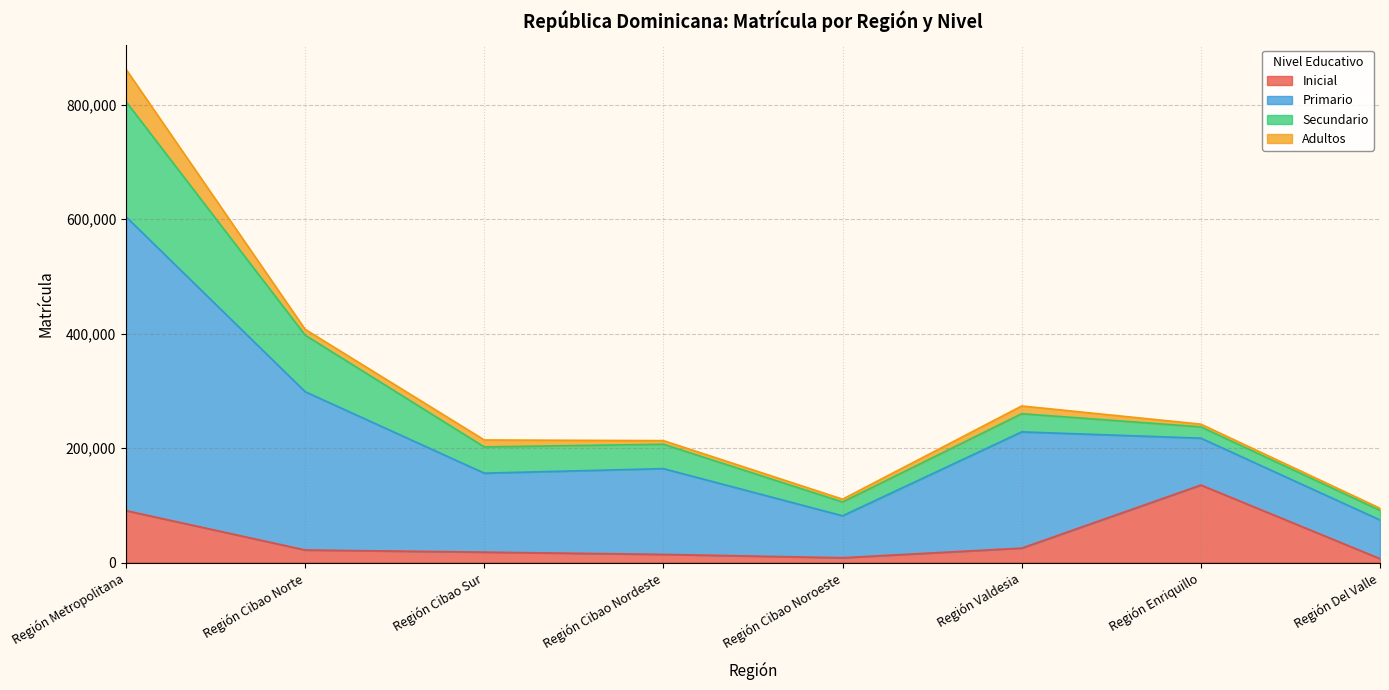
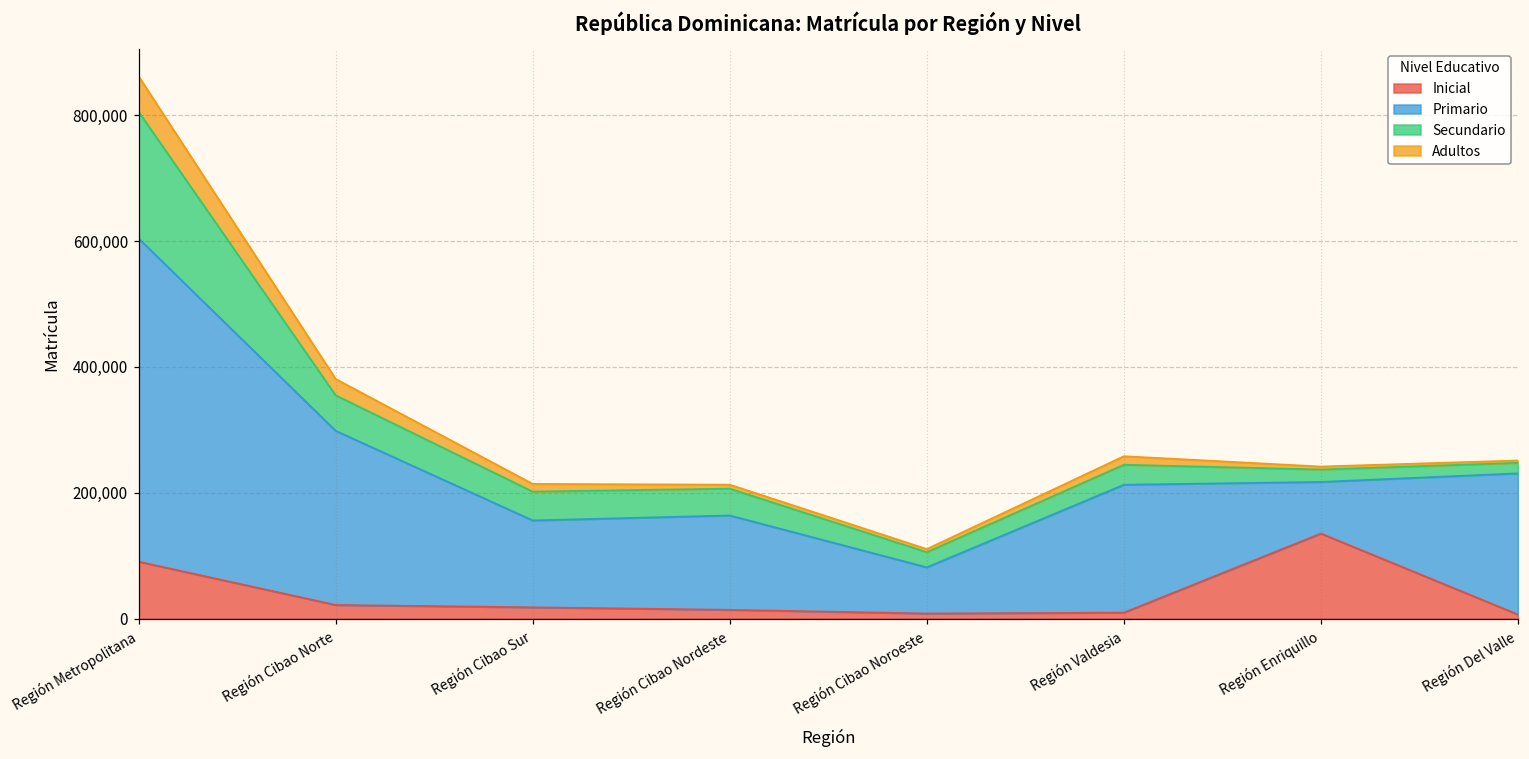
Secundario, Región Cibao Norte: 100,000 -> 60,000
Adultos, Región Cibao Norte: 10,000 -> 30,000
Inicial, Región Valdesia: 30,000 -> 10,000
Primario, Región Del Valle: 70,000 -> 220,000
